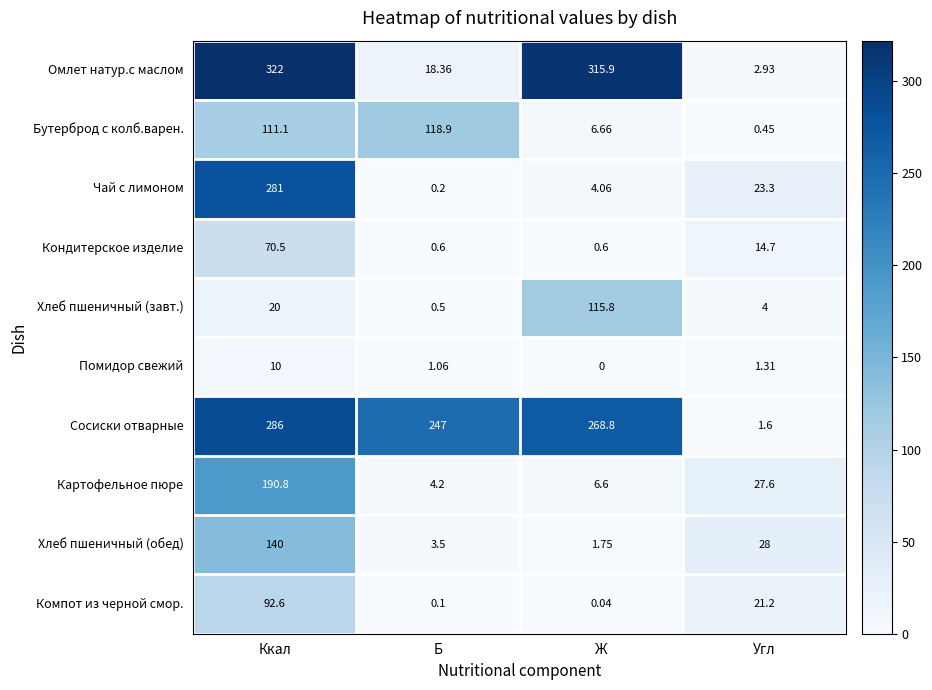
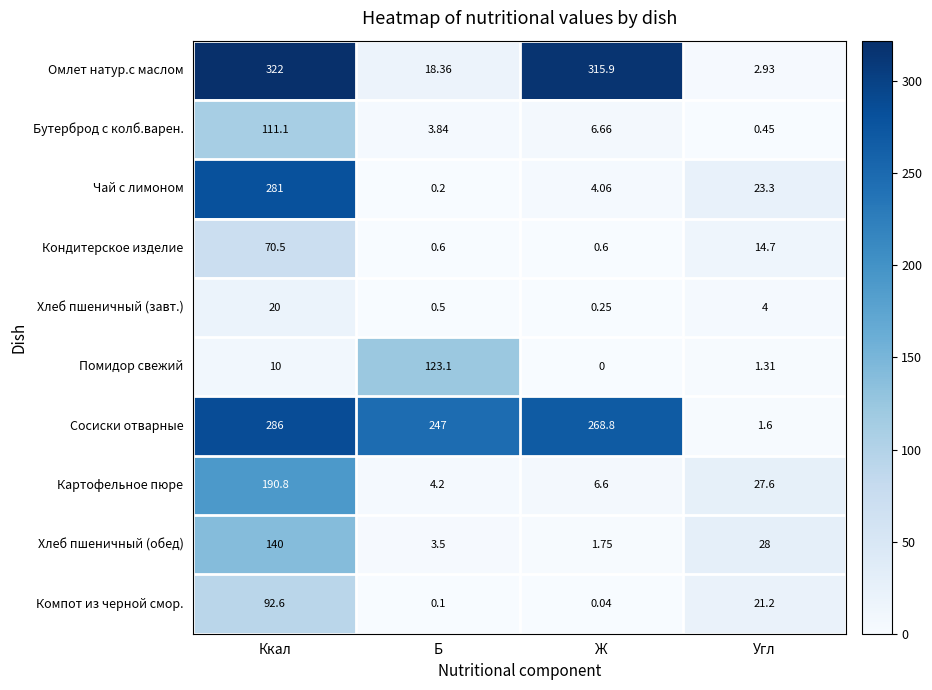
Бутерброд с колб.варен., Б: 118.9 -> 3.84
Хлеб пшеничный (завт.), Ж: 115.8 -> 0.25
Помидор свежий, Б: 1.06 -> 123.1
